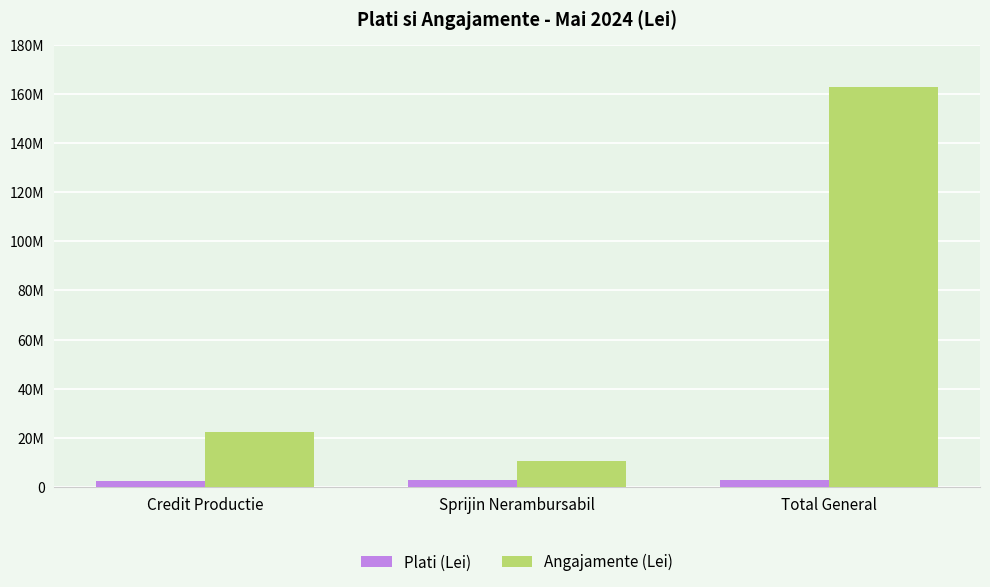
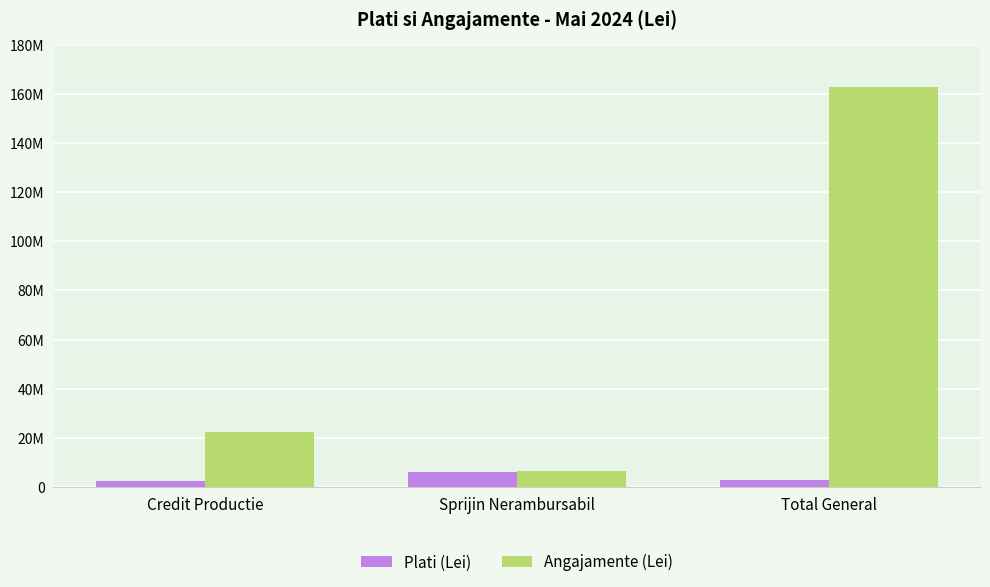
Plati (Lei), Sprijin Nerambursabil: 3000000 -> 6000000
Angajamente (Lei), Sprijin Nerambursabil: 11000000 -> 6000000
